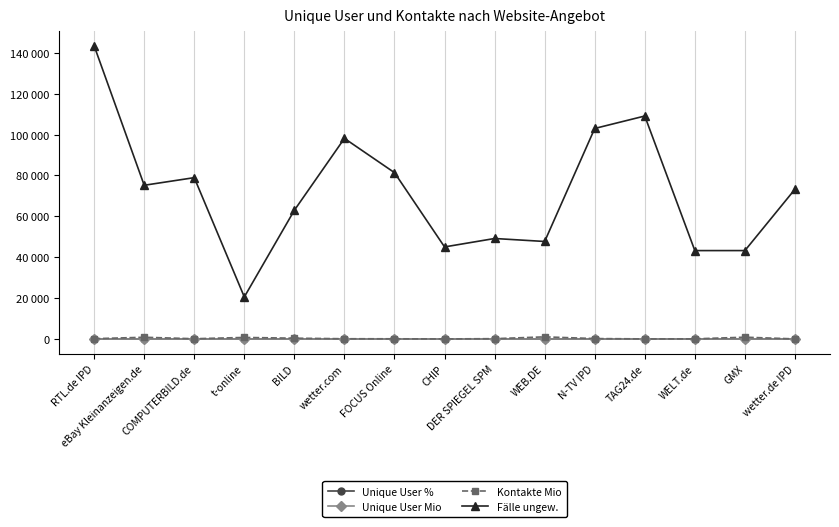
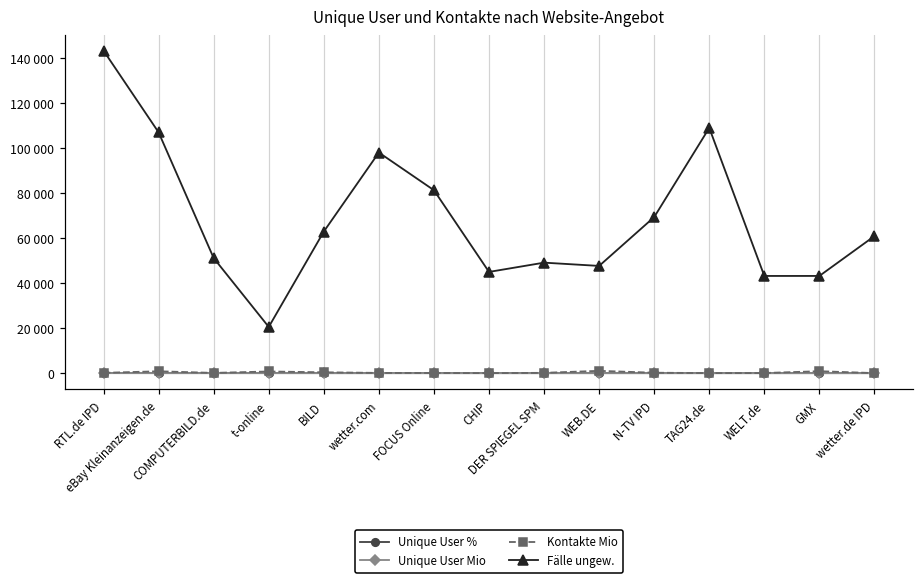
Fälle ungew., eBay Kleinanzeigen.de: 75000 -> 107000
Fälle ungew., COMPUTERBILD.de: 79000 -> 51000
Fälle ungew., N-TV IPD: 103000 -> 69000
Fälle ungew., wetter.de IPD: 73000 -> 61000
